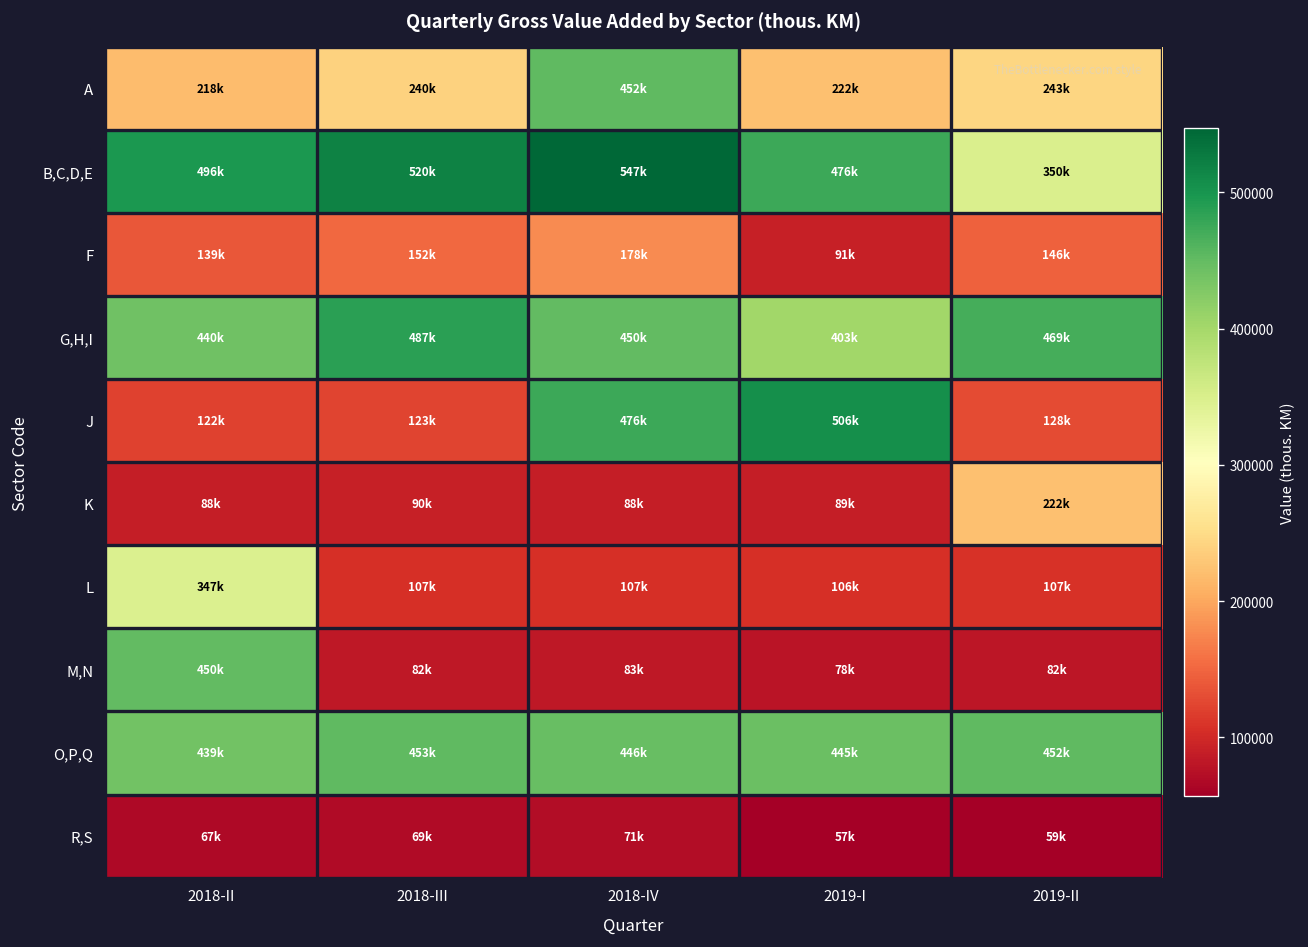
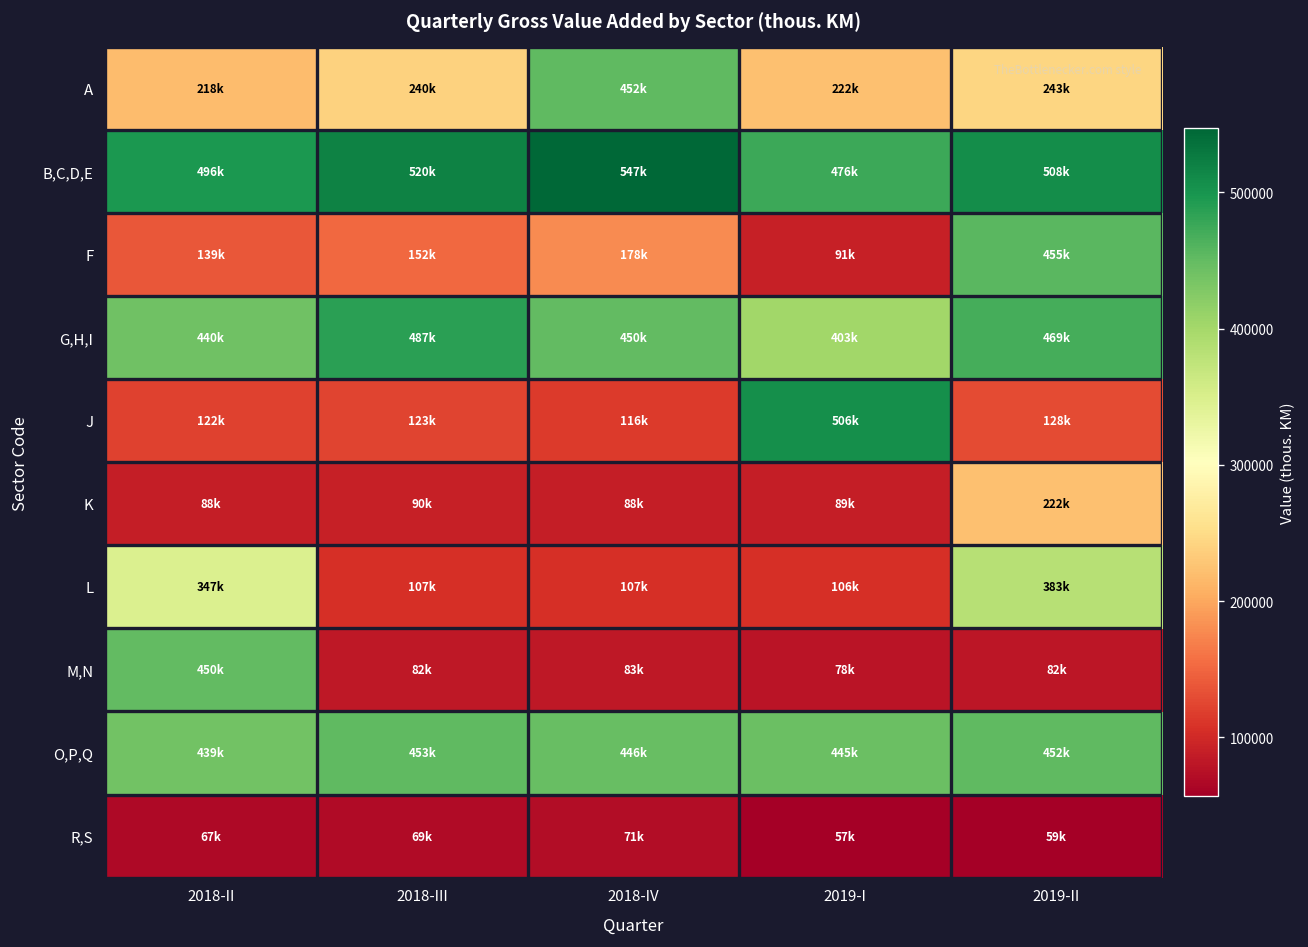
B,C,D,E, 2019-II: 350k -> 508k
F, 2019-II: 146k -> 455k
J, 2018-IV: 476k -> 116k
L, 2019-II: 107k -> 383k
